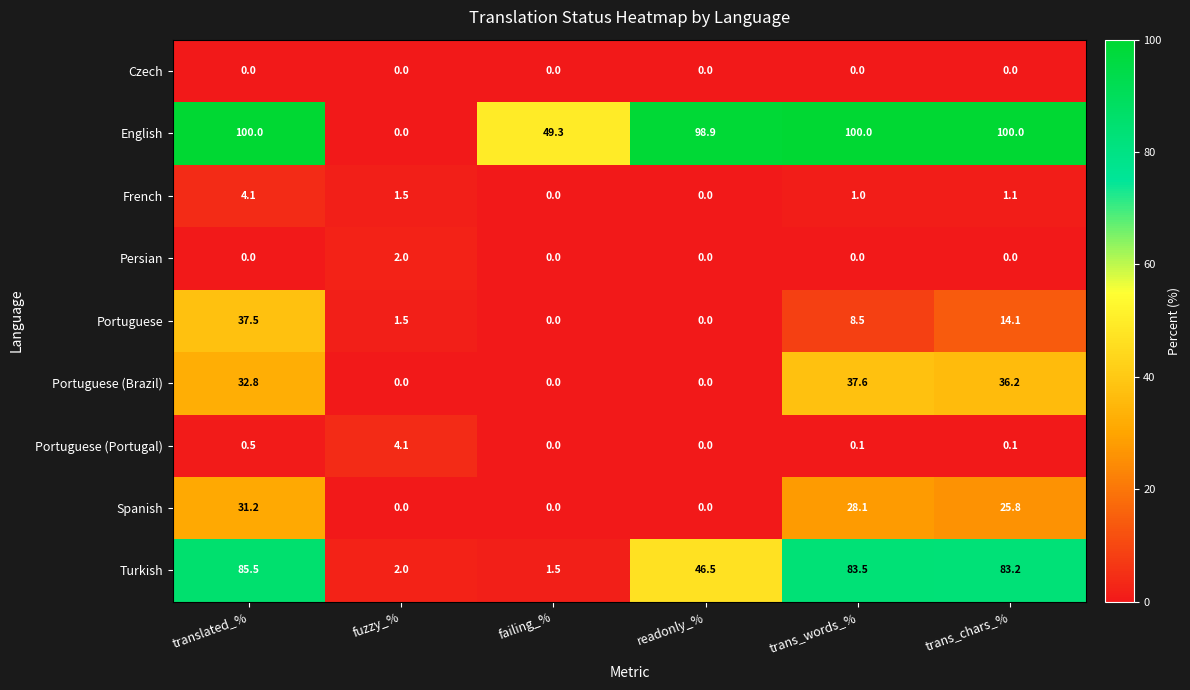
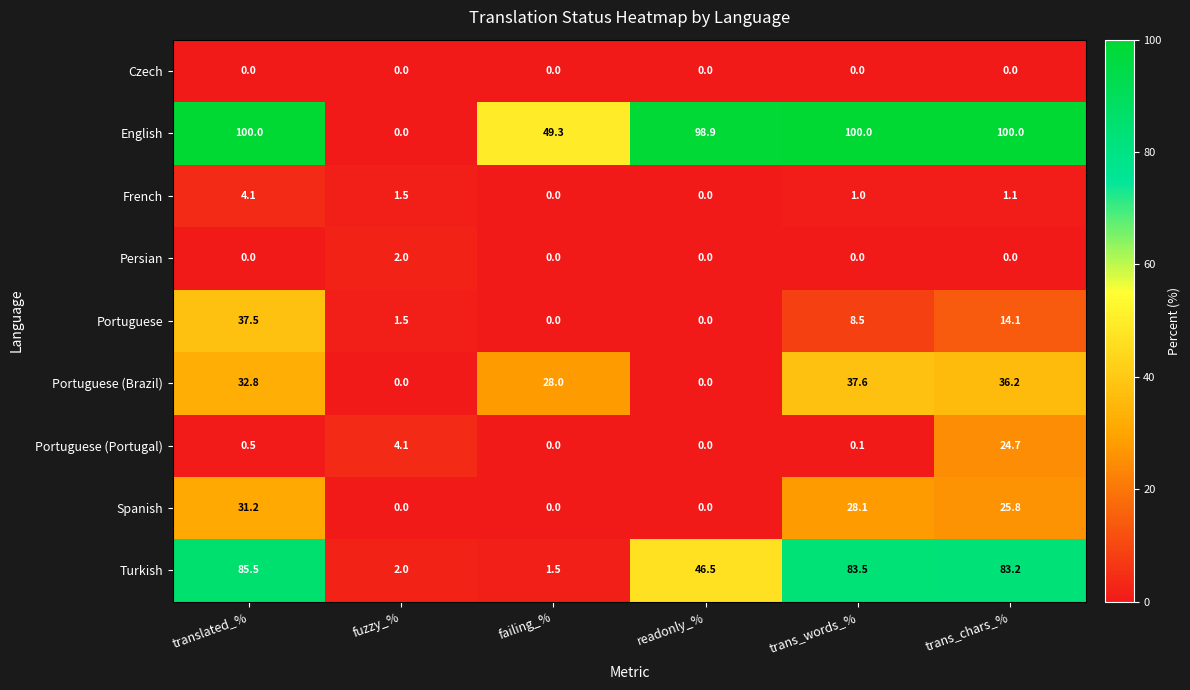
Portuguese (Brazil), failing_%: 0.0 -> 28.0
Portuguese (Portugal), trans_chars_%: 0.1 -> 24.7
